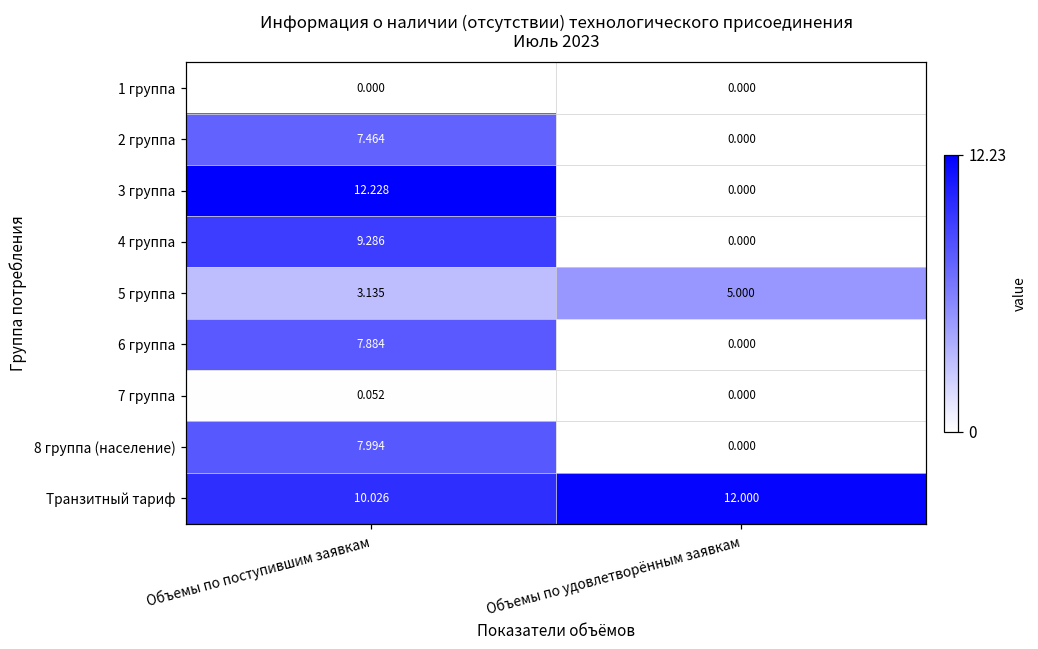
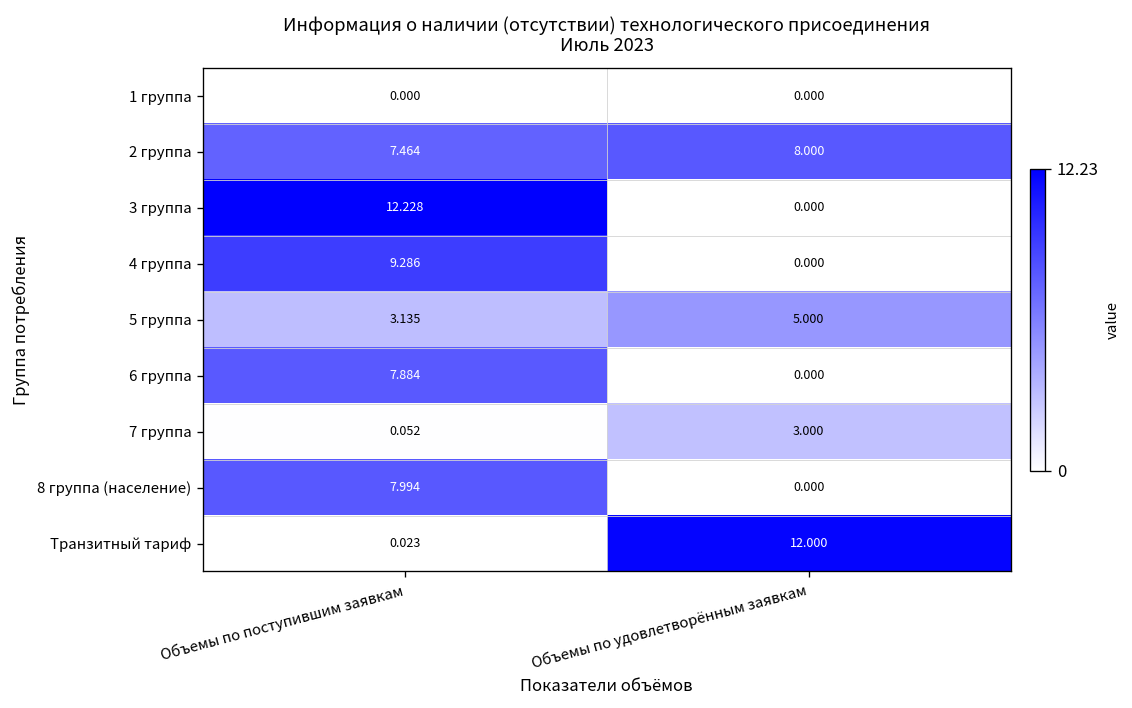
2 группа, Объемы по удовлетворённым заявкам: 0.000 -> 8.000
7 группа, Объемы по удовлетворённым заявкам: 0.000 -> 3.000
Транзитный тариф, Объемы по поступившим заявкам: 10.026 -> 0.023
